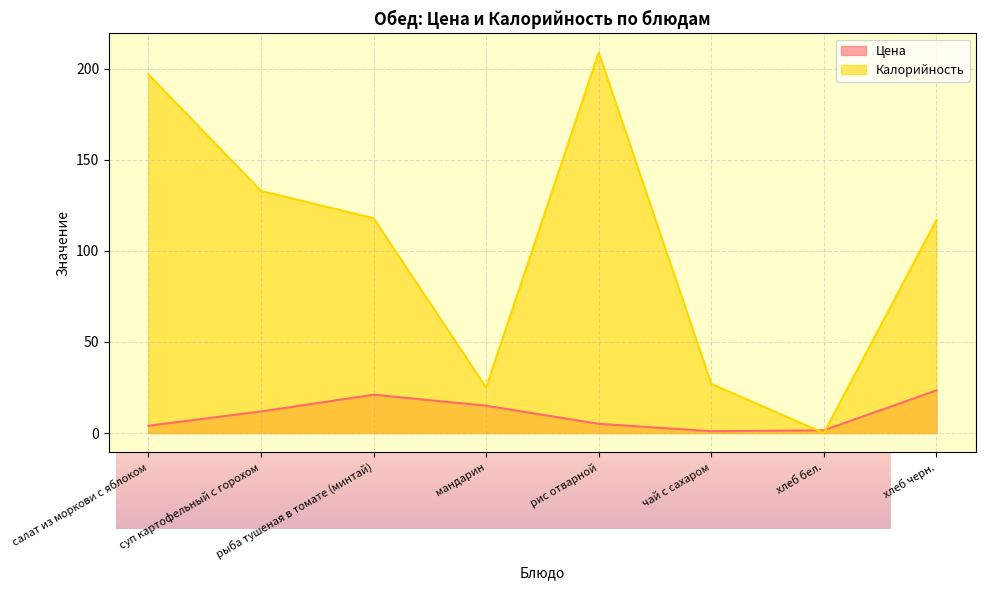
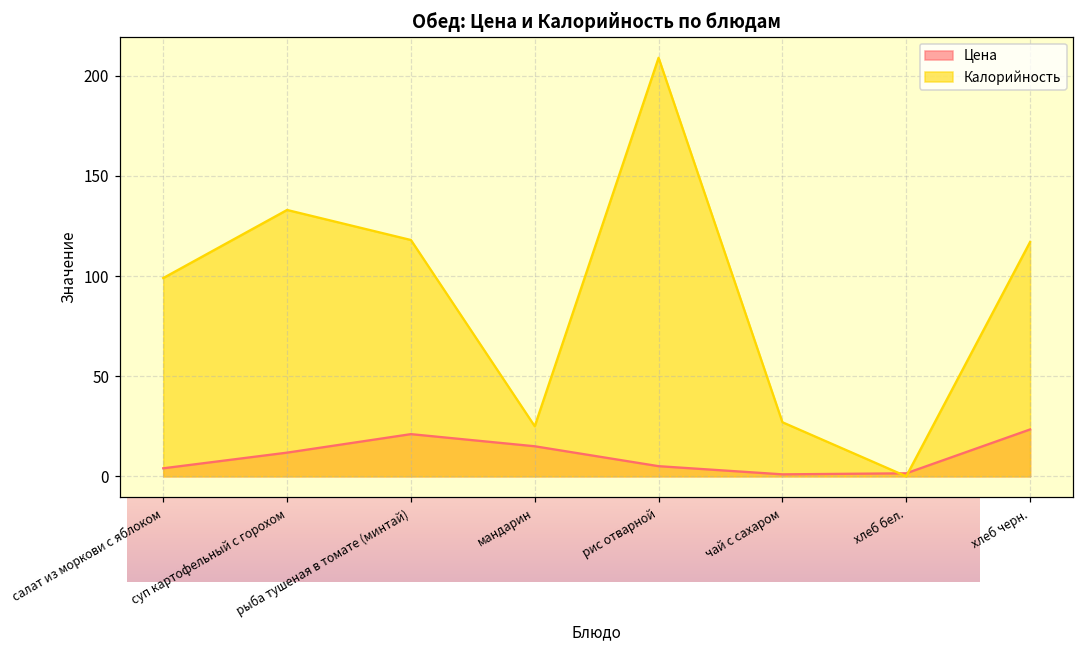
Обед: Цена и Калорийность по блюдам, Калорийность, салат из моркови с яблоком: 197 -> 99
